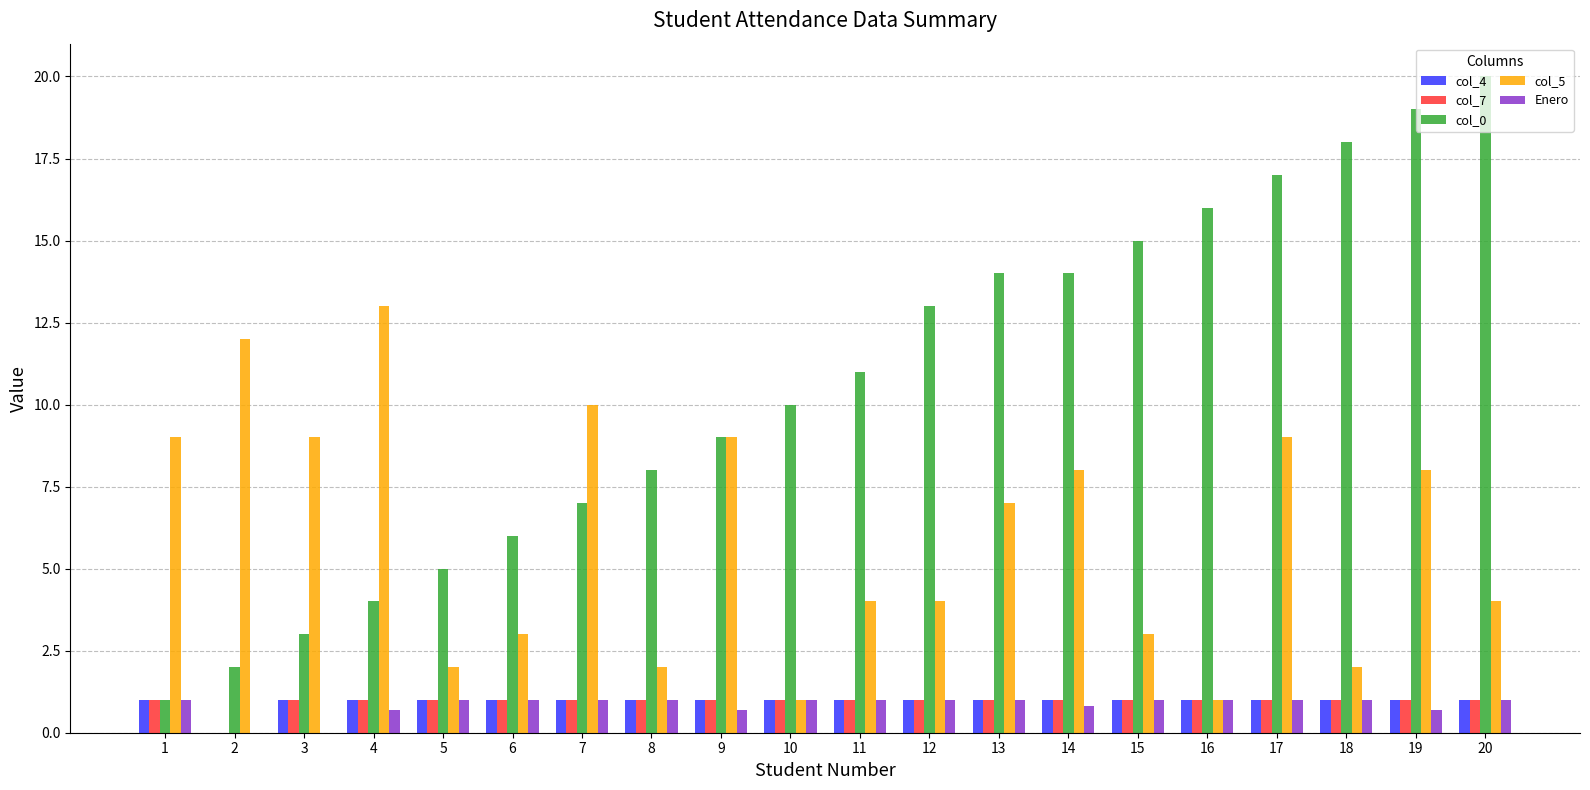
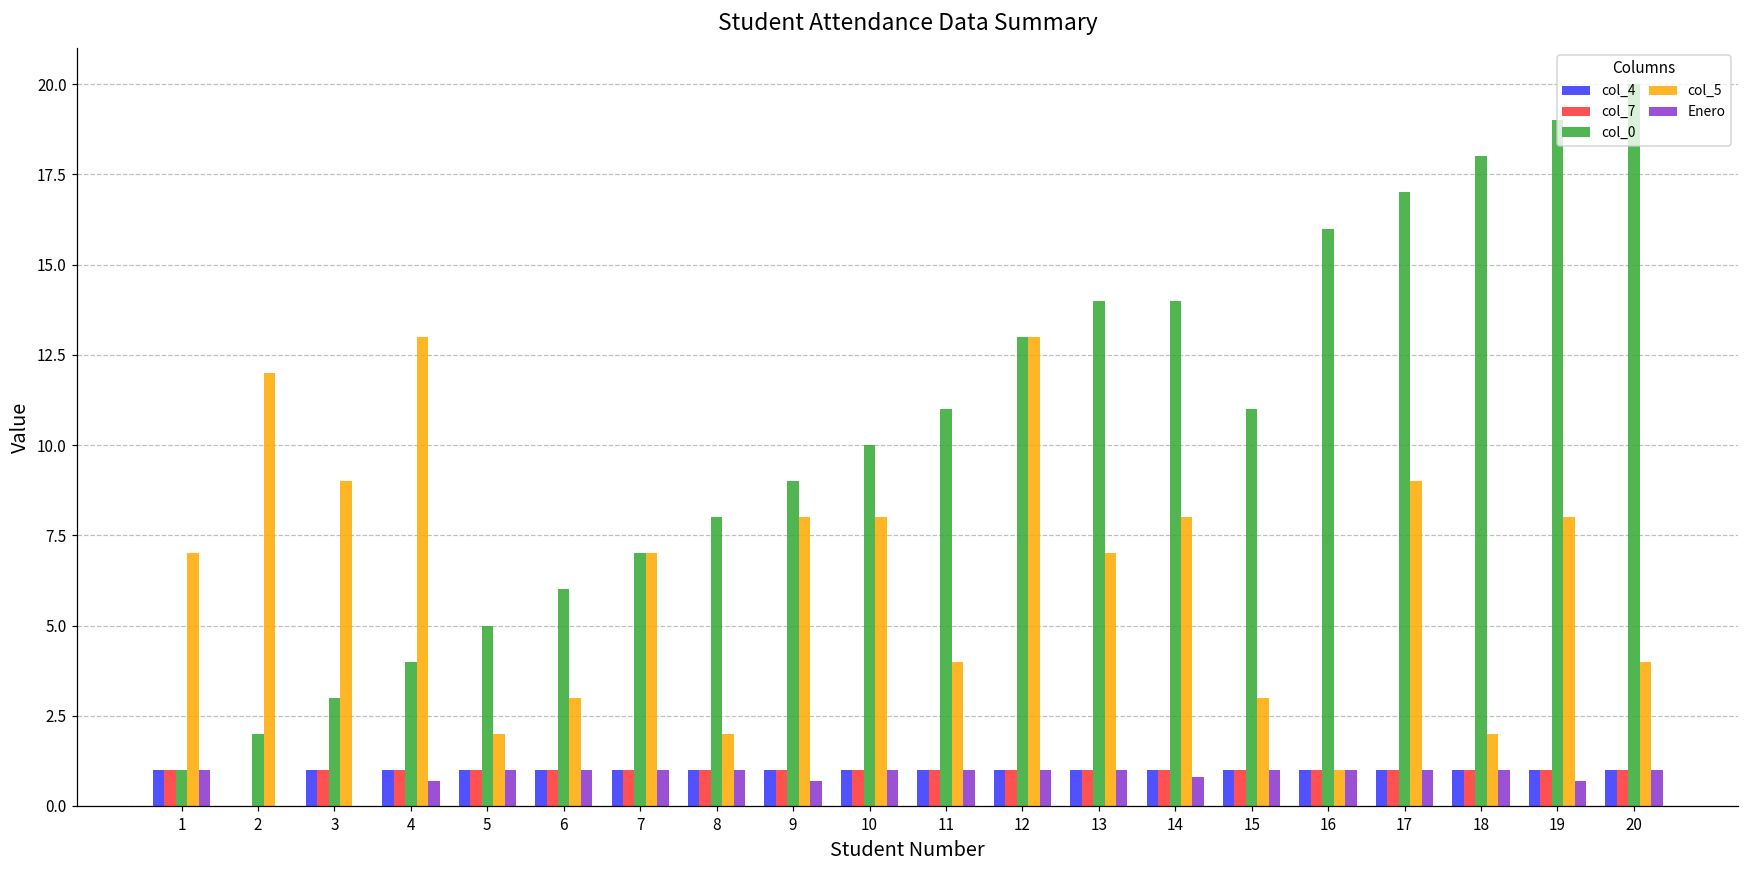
col_5, 1: 9 -> 7
col_5, 7: 10 -> 7
col_5, 9: 9 -> 8
col_5, 10: 1 -> 8
col_5, 12: 4 -> 13
col_0, 15: 15 -> 11
